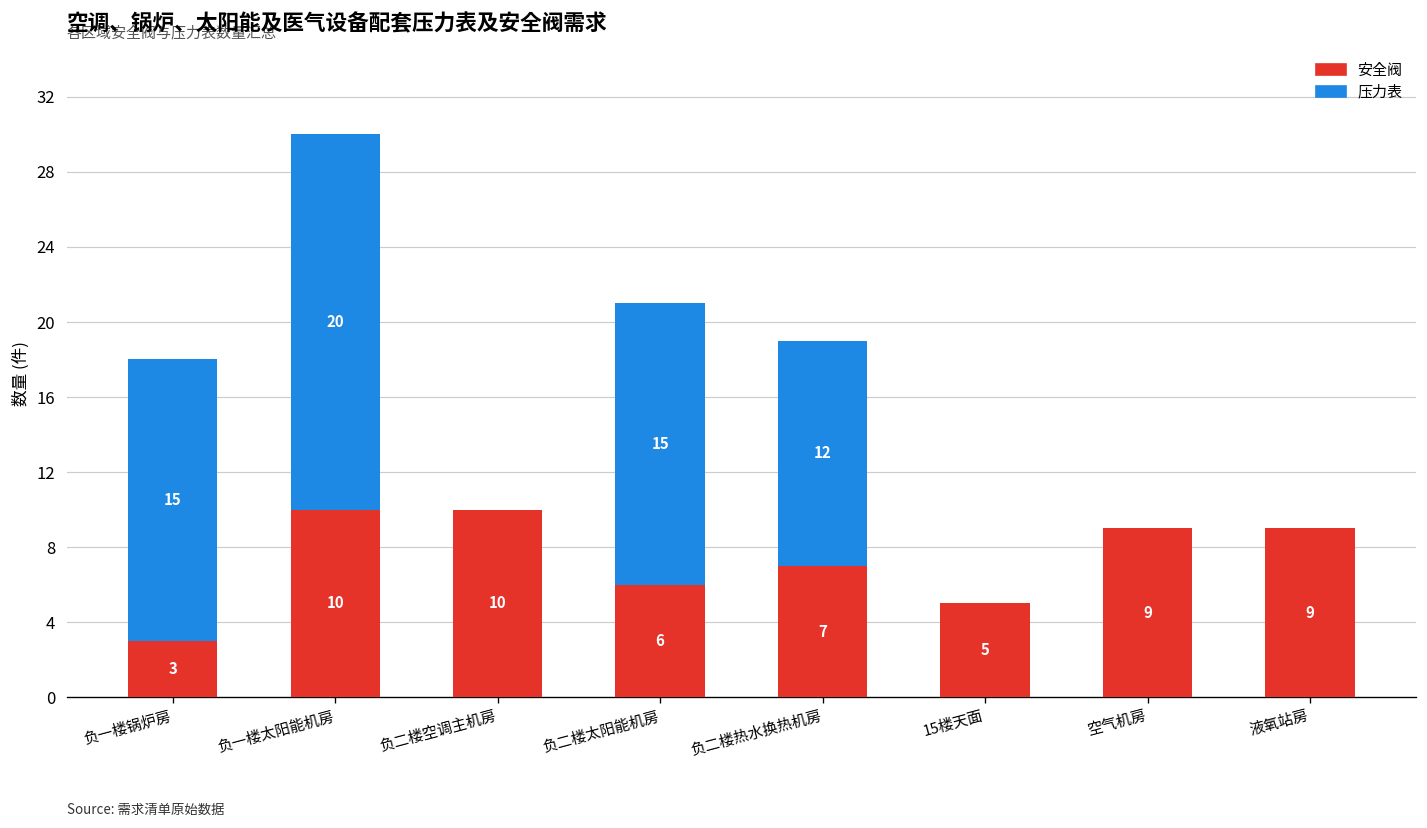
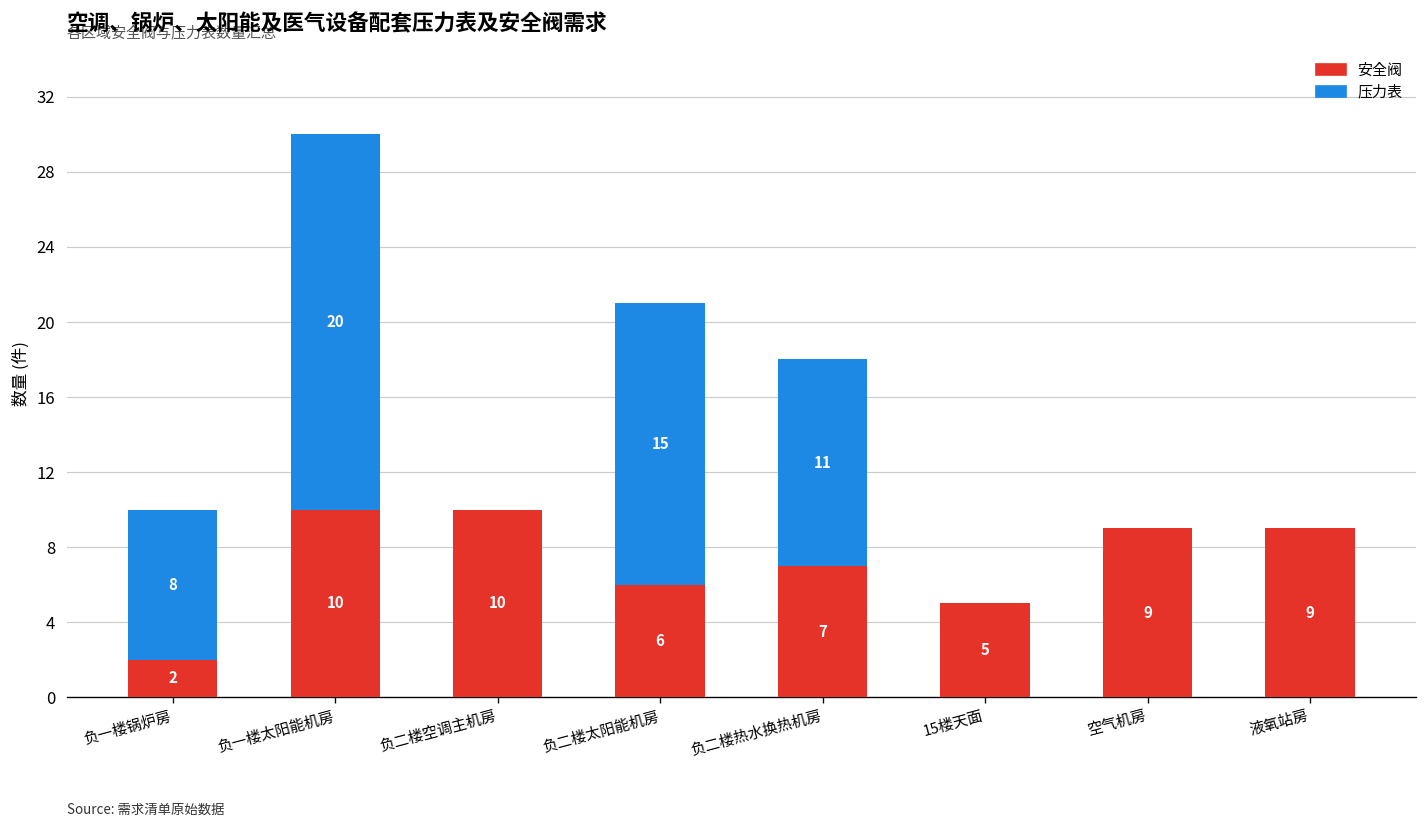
安全阀, 负一楼锅炉房: 3 -> 2
压力表, 负一楼锅炉房: 15 -> 8
压力表, 负二楼热水换热机房: 12 -> 11
